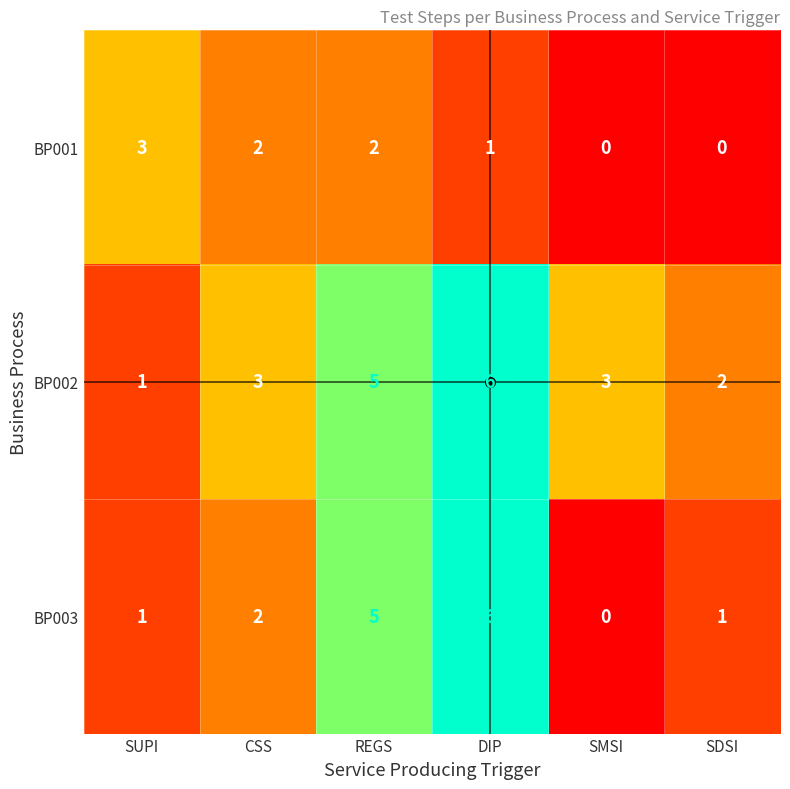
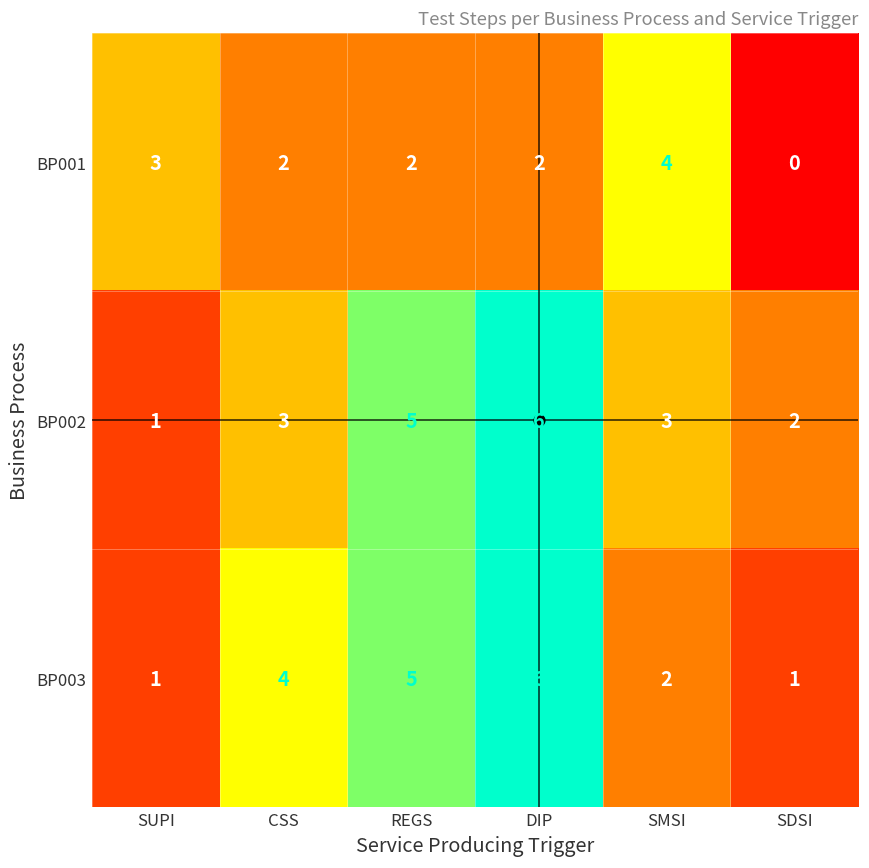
BP001, DIP: 1 -> 2
BP001, SMSI: 0 -> 4
BP003, CSS: 2 -> 4
BP003, SMSI: 0 -> 2
